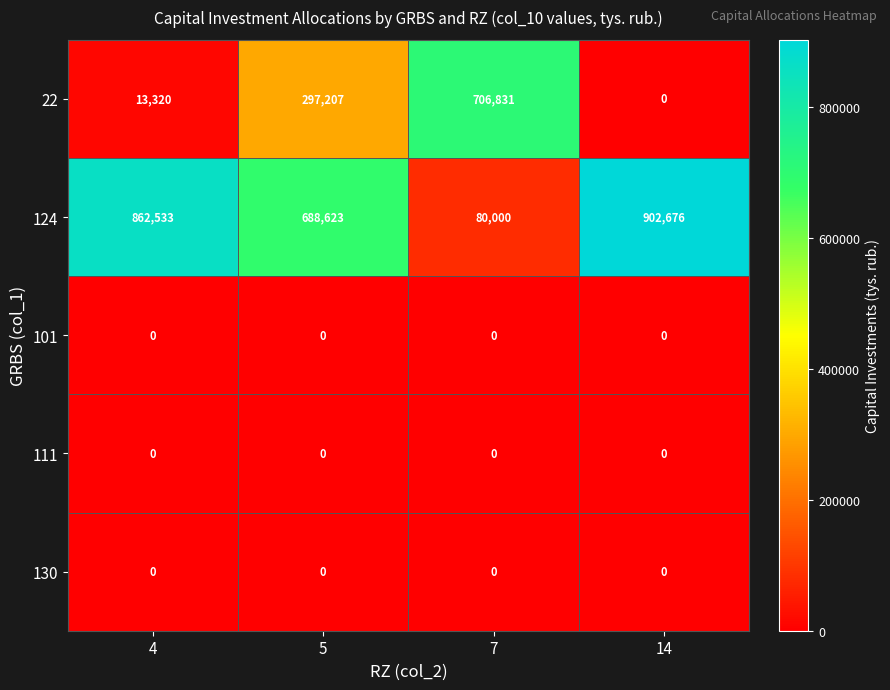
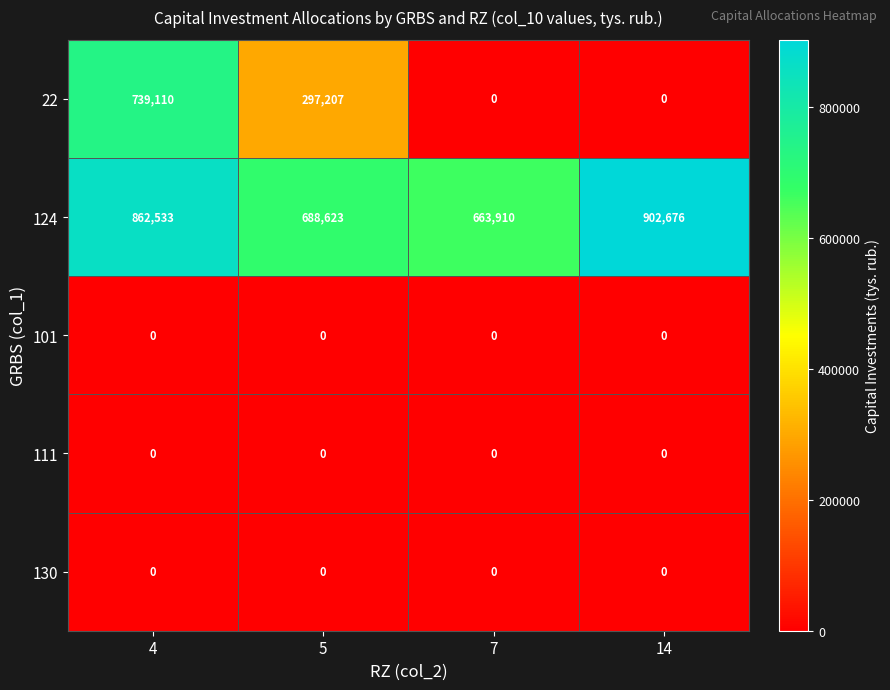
22, 4: 13,320 -> 739,110
22, 7: 706,831 -> 0
124, 7: 80,000 -> 663,910
